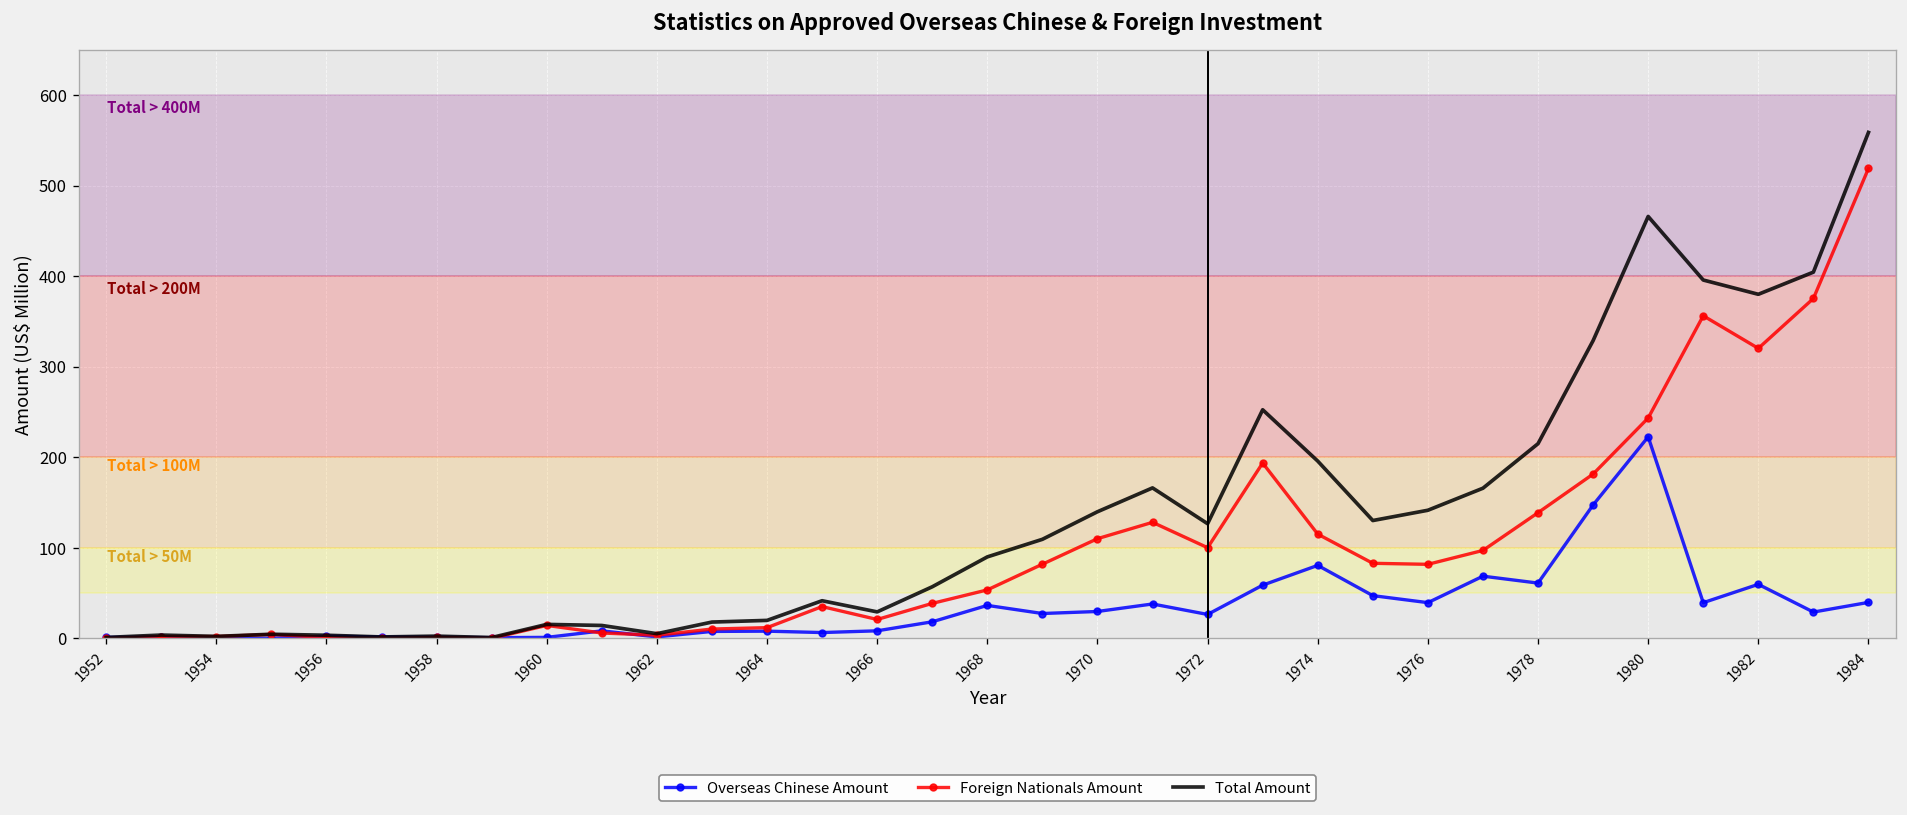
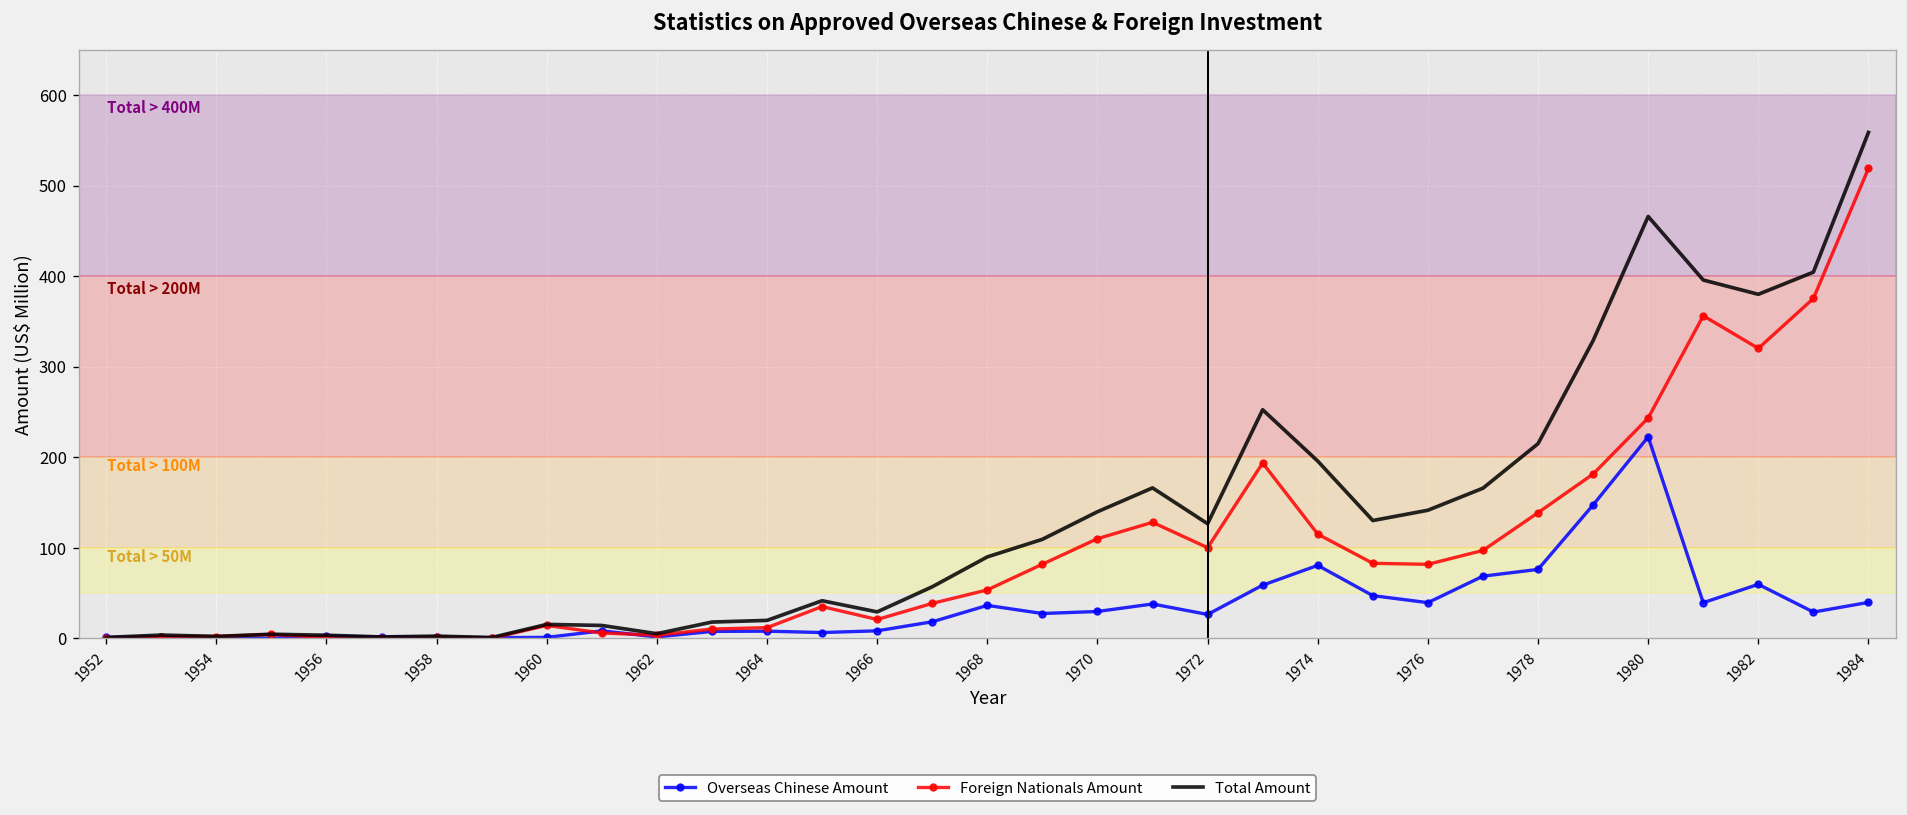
Overseas Chinese Amount, 1978: 60 -> 80
